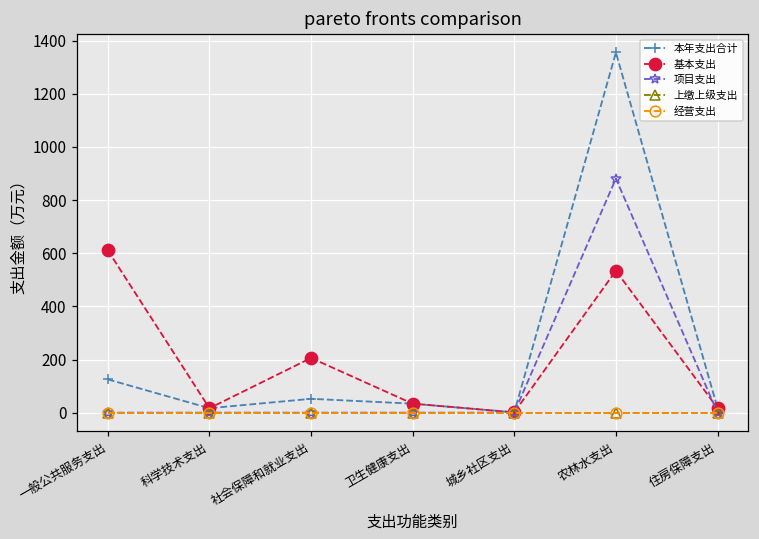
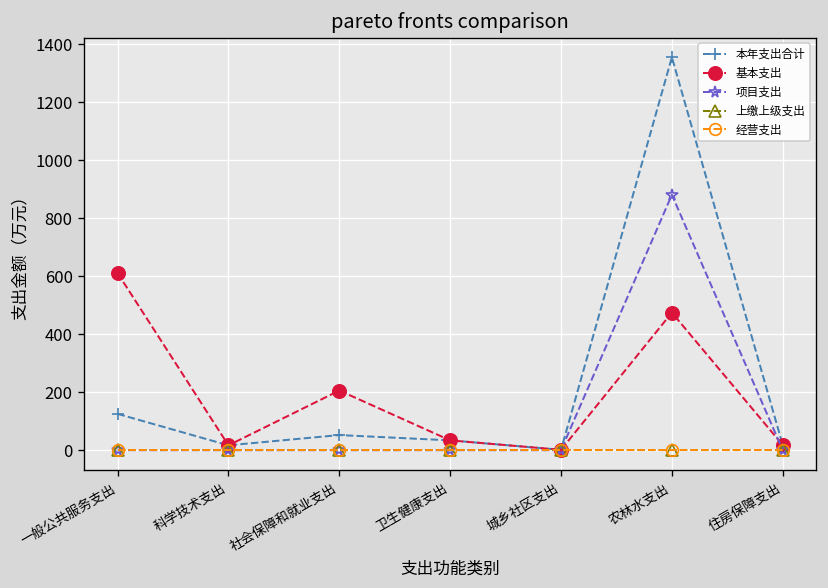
基本支出, 农林水支出: 530 -> 470
